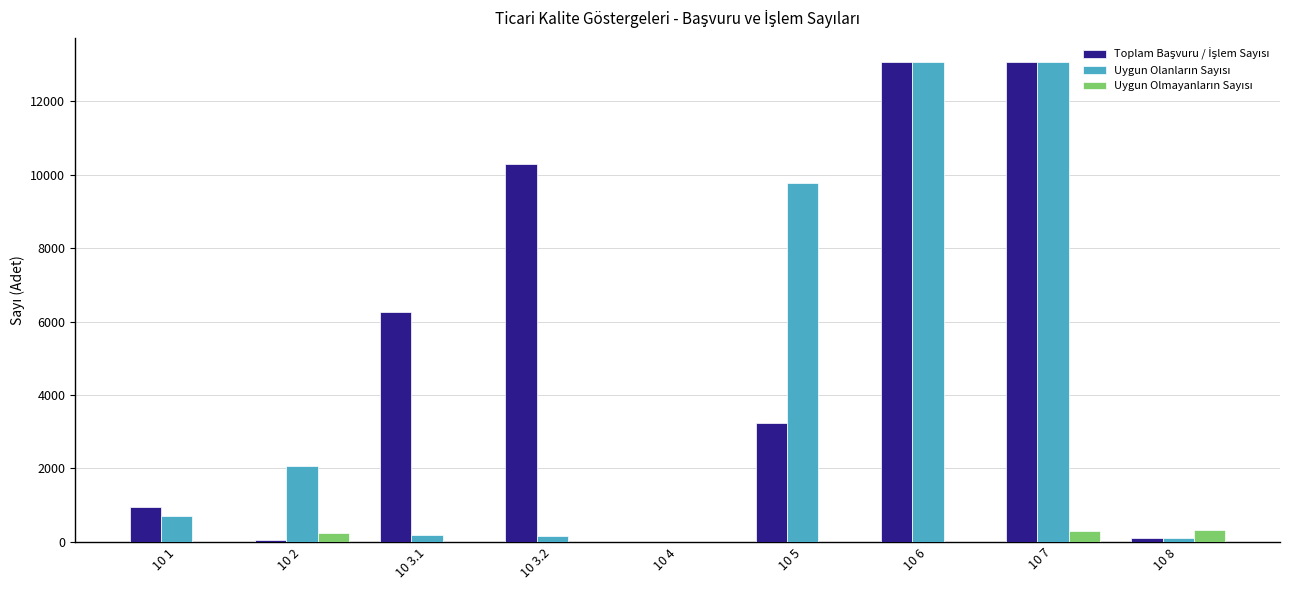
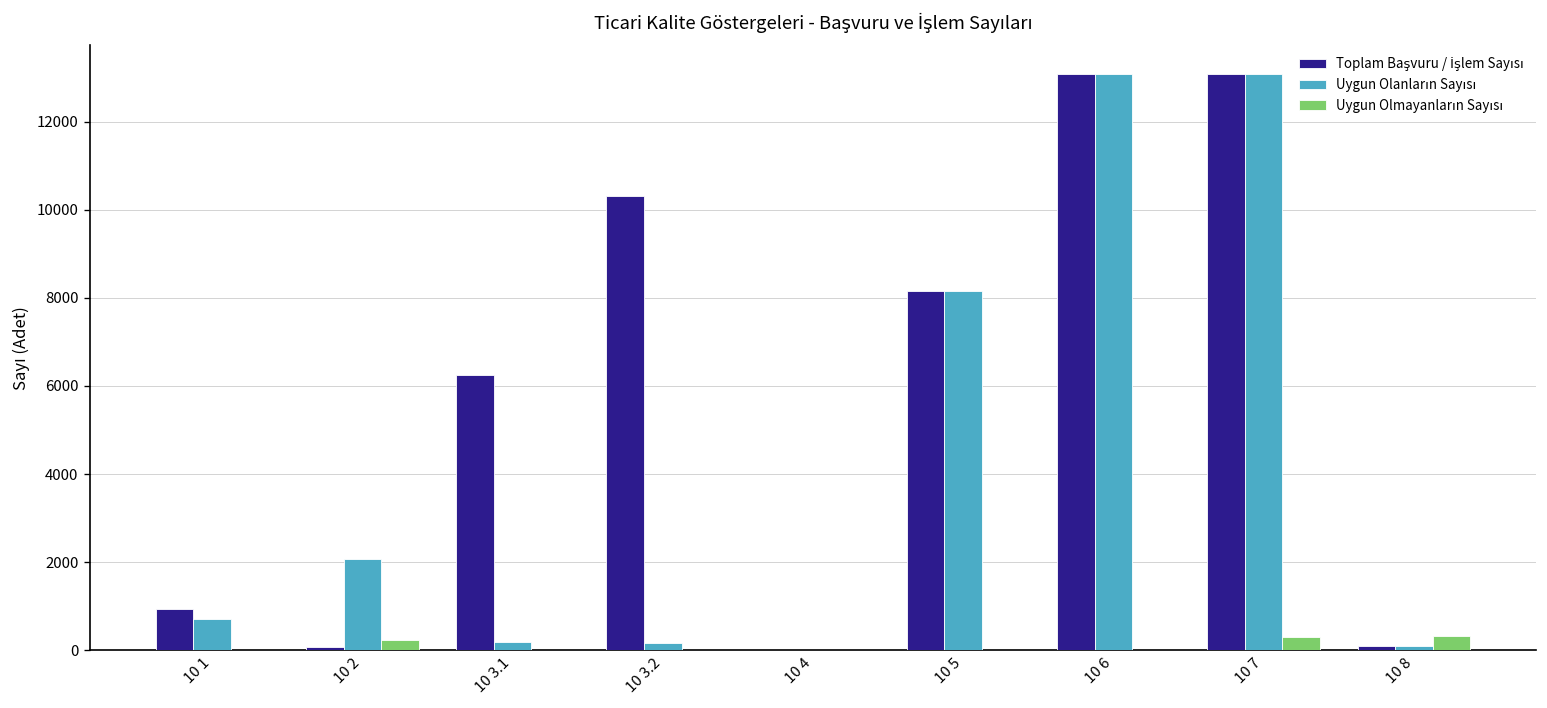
Toplam Başvuru / İşlem Sayısı, 10 5: 3200 -> 8200
Uygun Olanların Sayısı, 10 5: 9800 -> 8200
